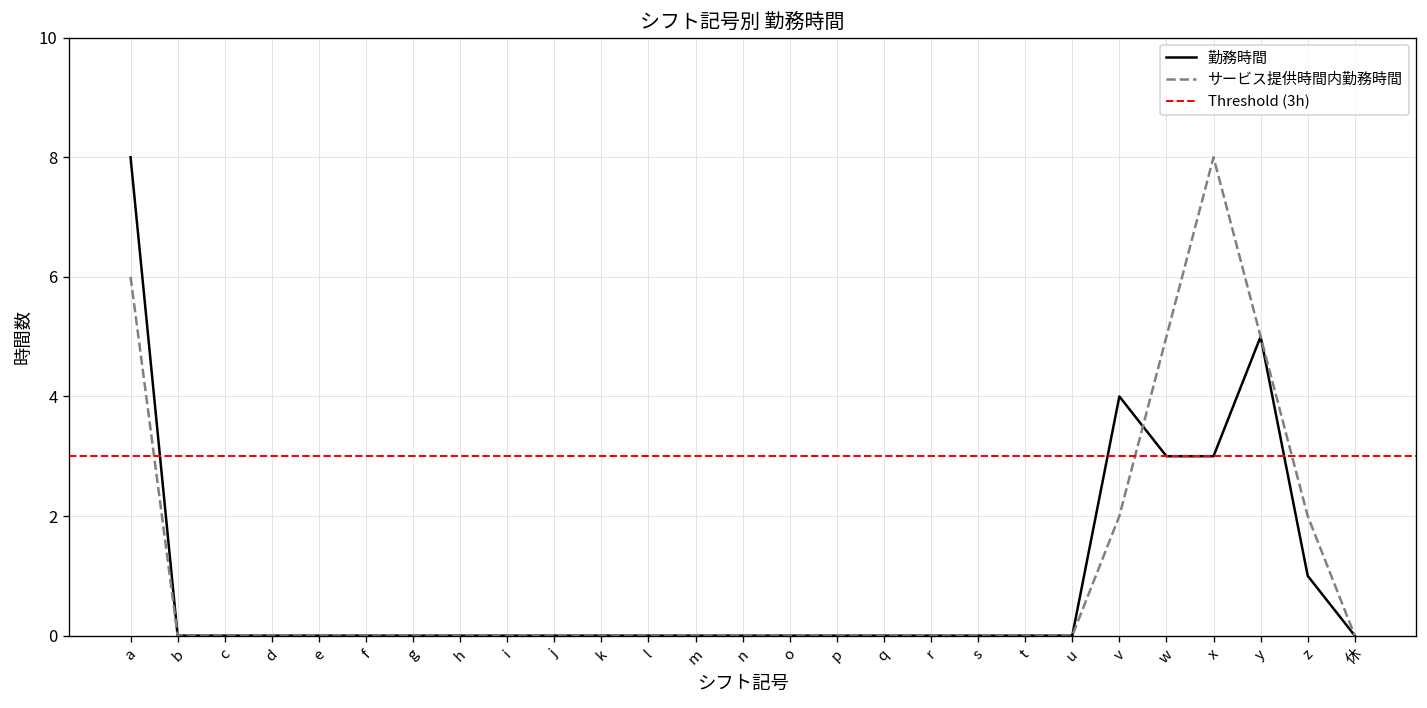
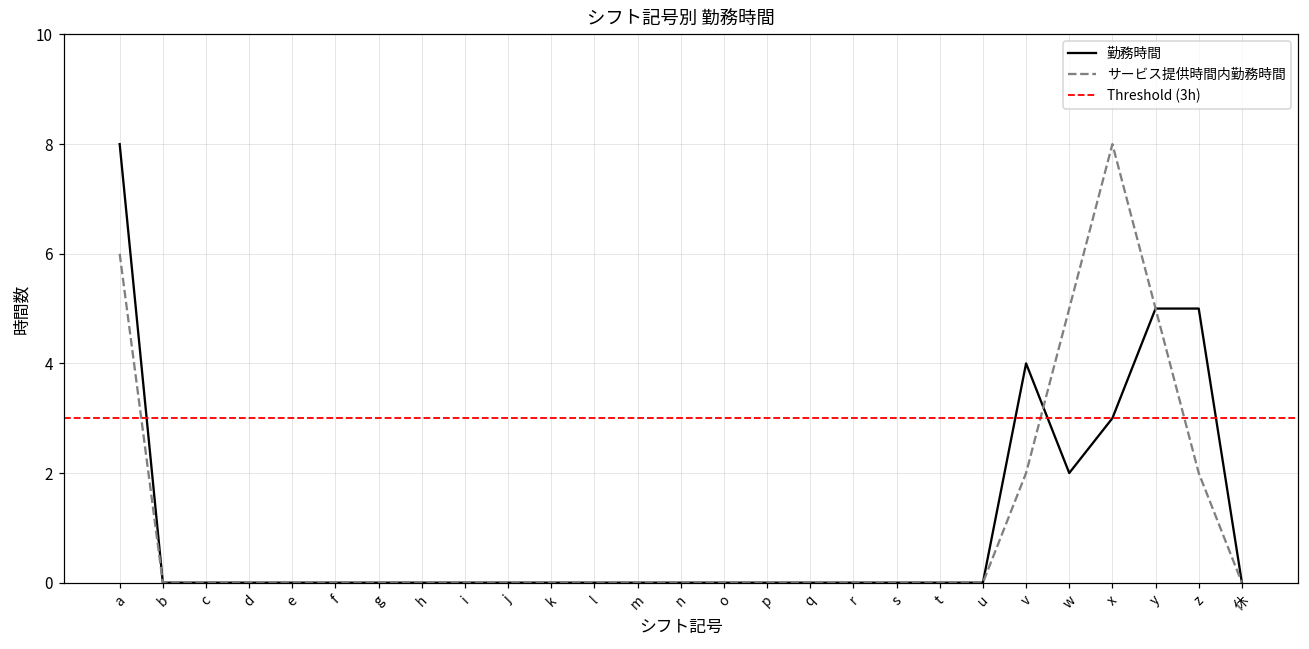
勤務時間, w: 3 -> 2
勤務時間, z: 1 -> 5
